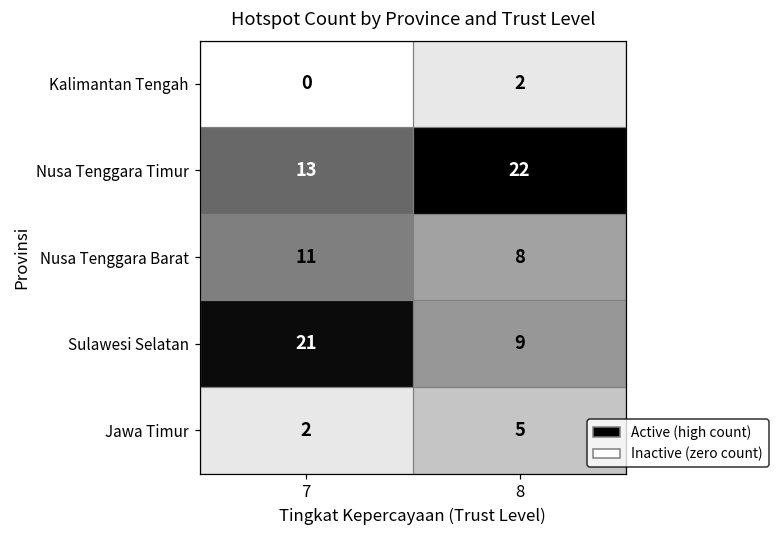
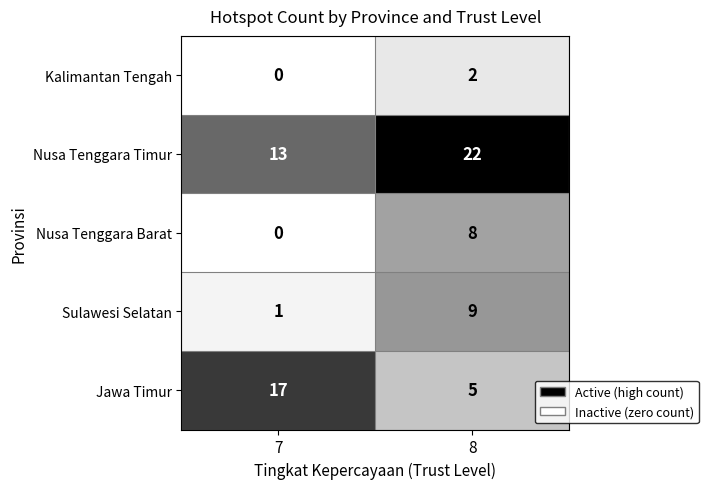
Nusa Tenggara Barat, 7: 11 -> 0
Sulawesi Selatan, 7: 21 -> 1
Jawa Timur, 7: 2 -> 17
